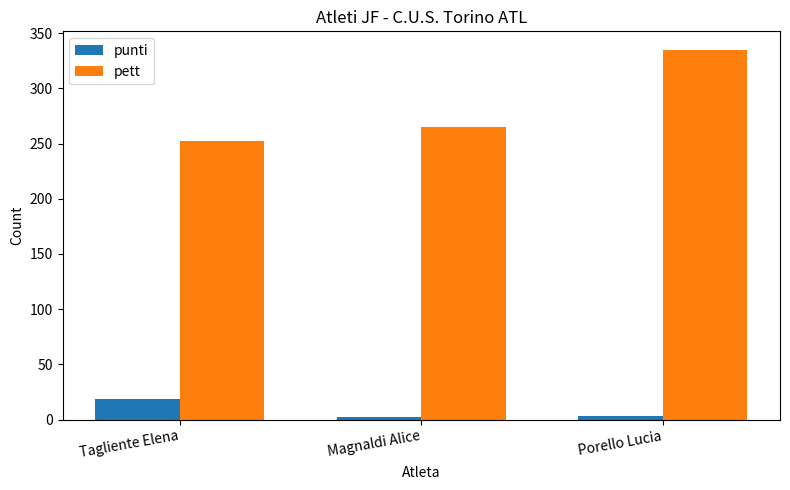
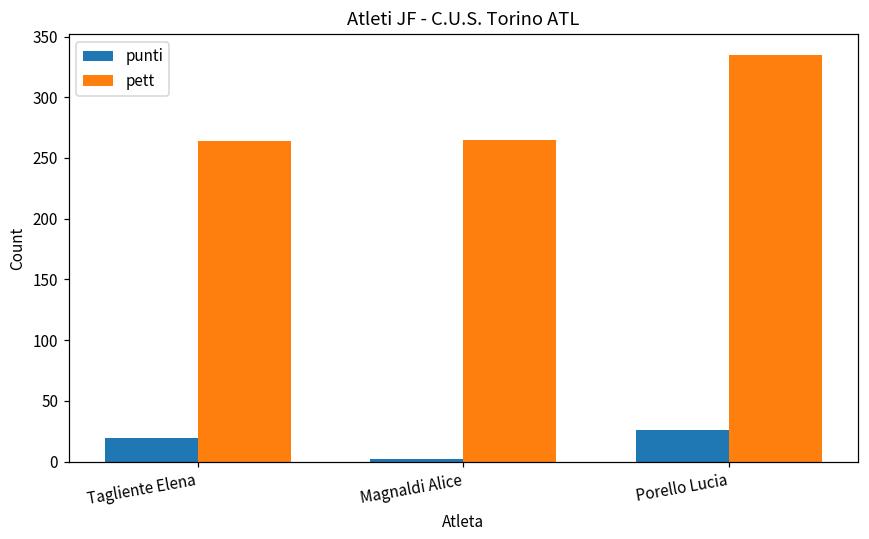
pett, Tagliente Elena: 252 -> 264
punti, Porello Lucia: 3 -> 26
